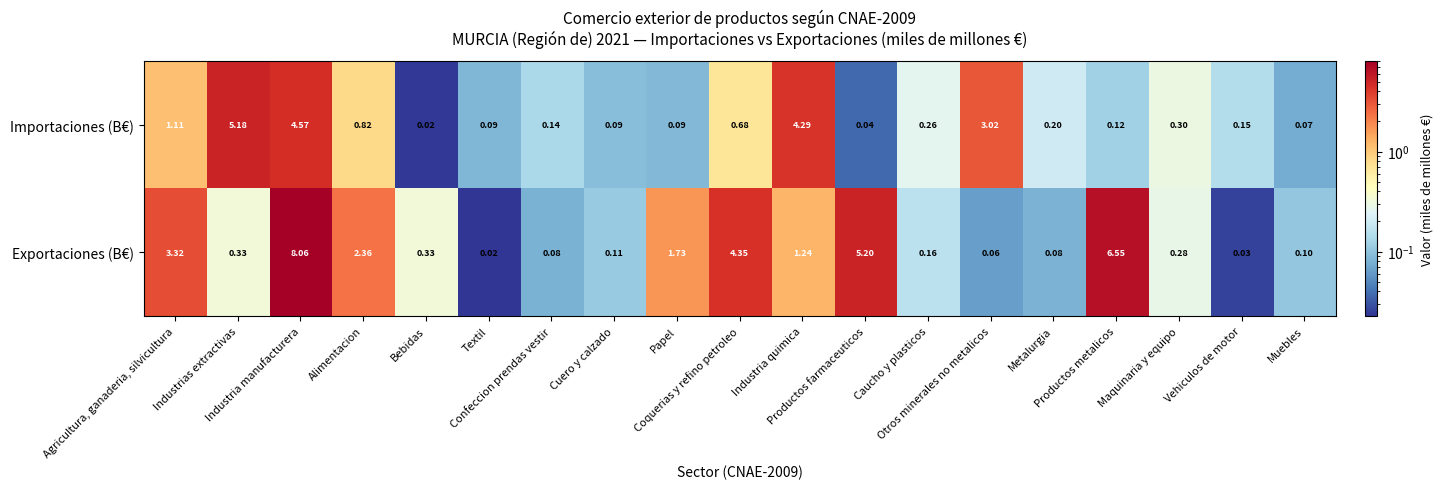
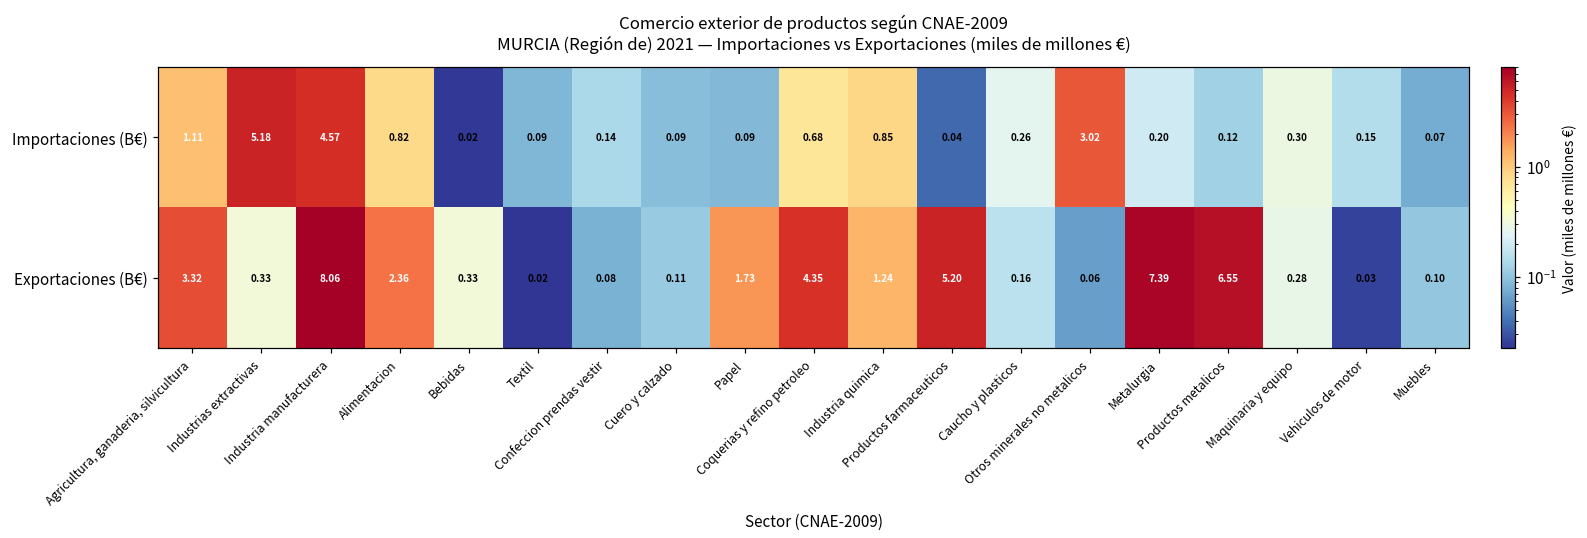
Importaciones (B€), Industria quimica: 4.29 -> 0.85
Exportaciones (B€), Metalurgia: 0.08 -> 7.39
